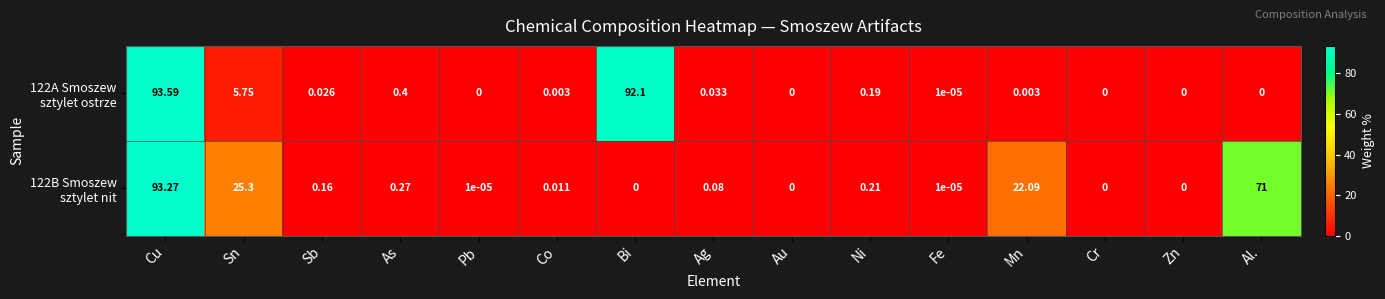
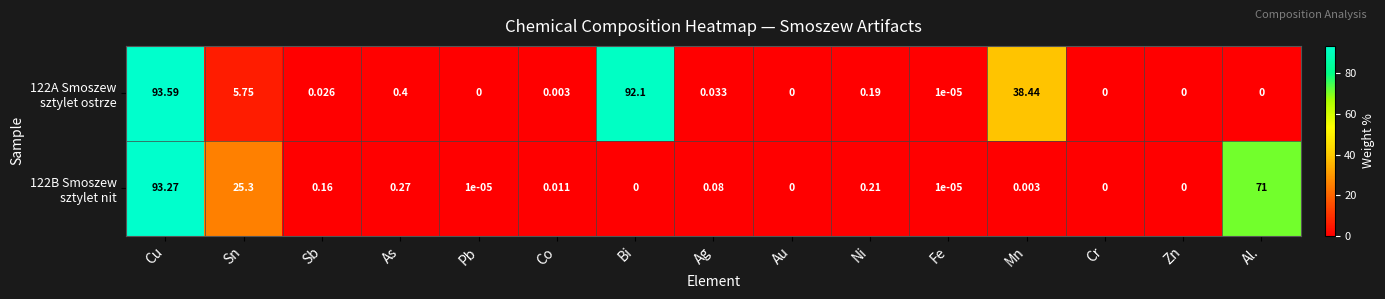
122A Smoszew sztylet ostrze, Mn: 0.003 -> 38.44
122B Smoszew sztylet nit, Mn: 22.09 -> 0.003
